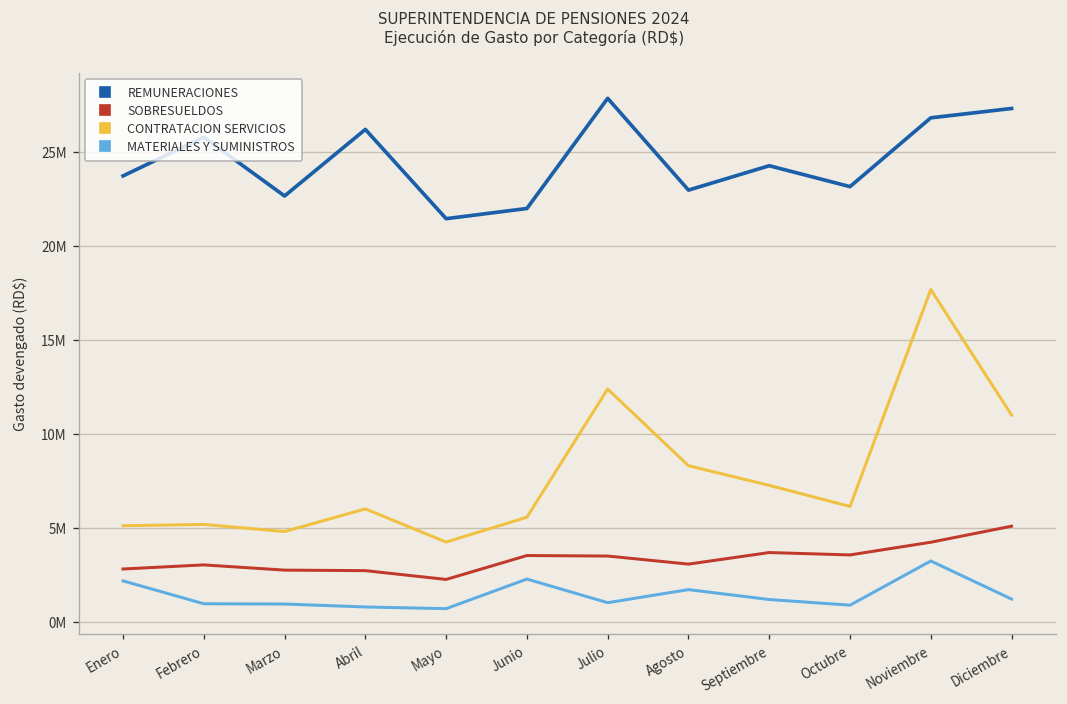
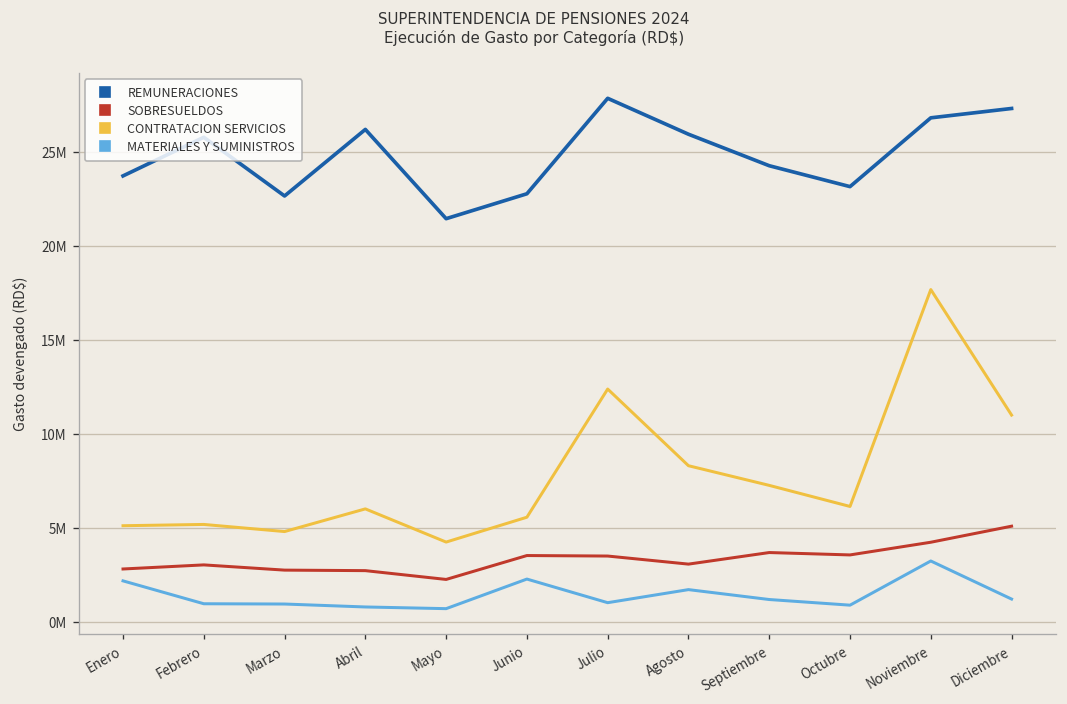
REMUNERACIONES, Junio: 22000000 -> 22800000
REMUNERACIONES, Agosto: 23000000 -> 26000000
